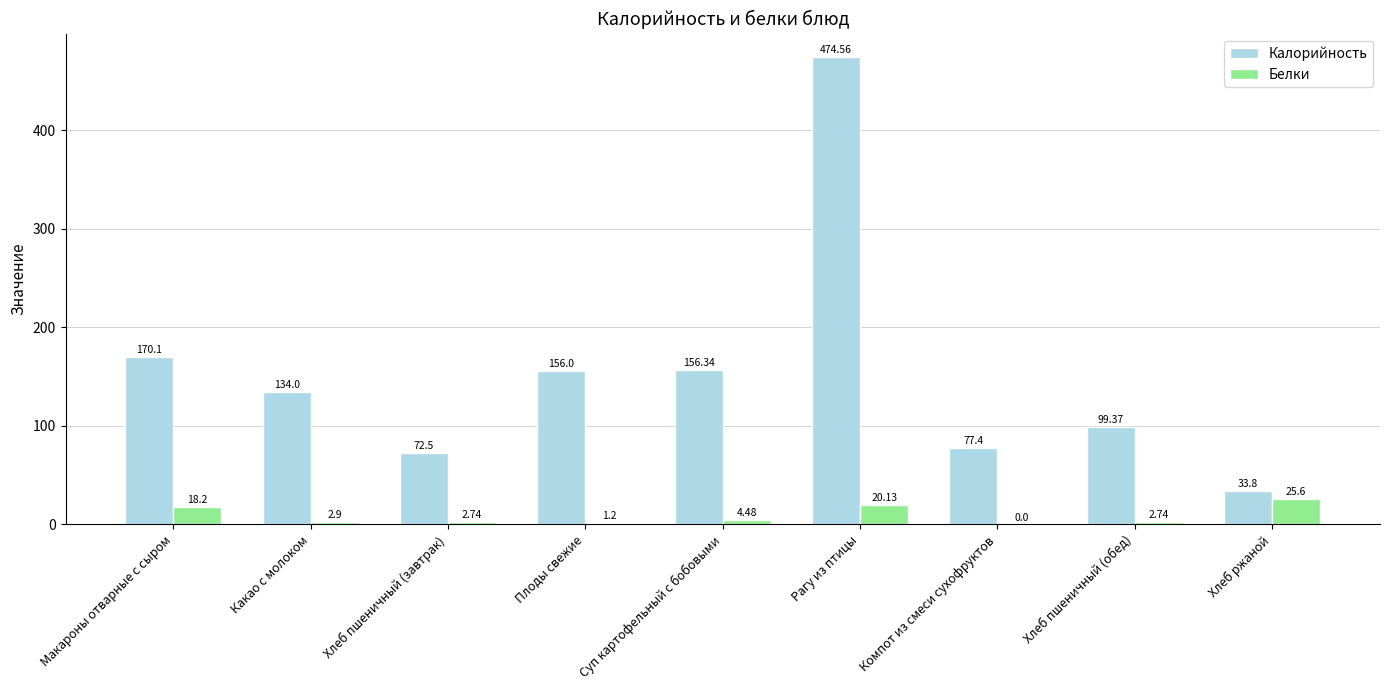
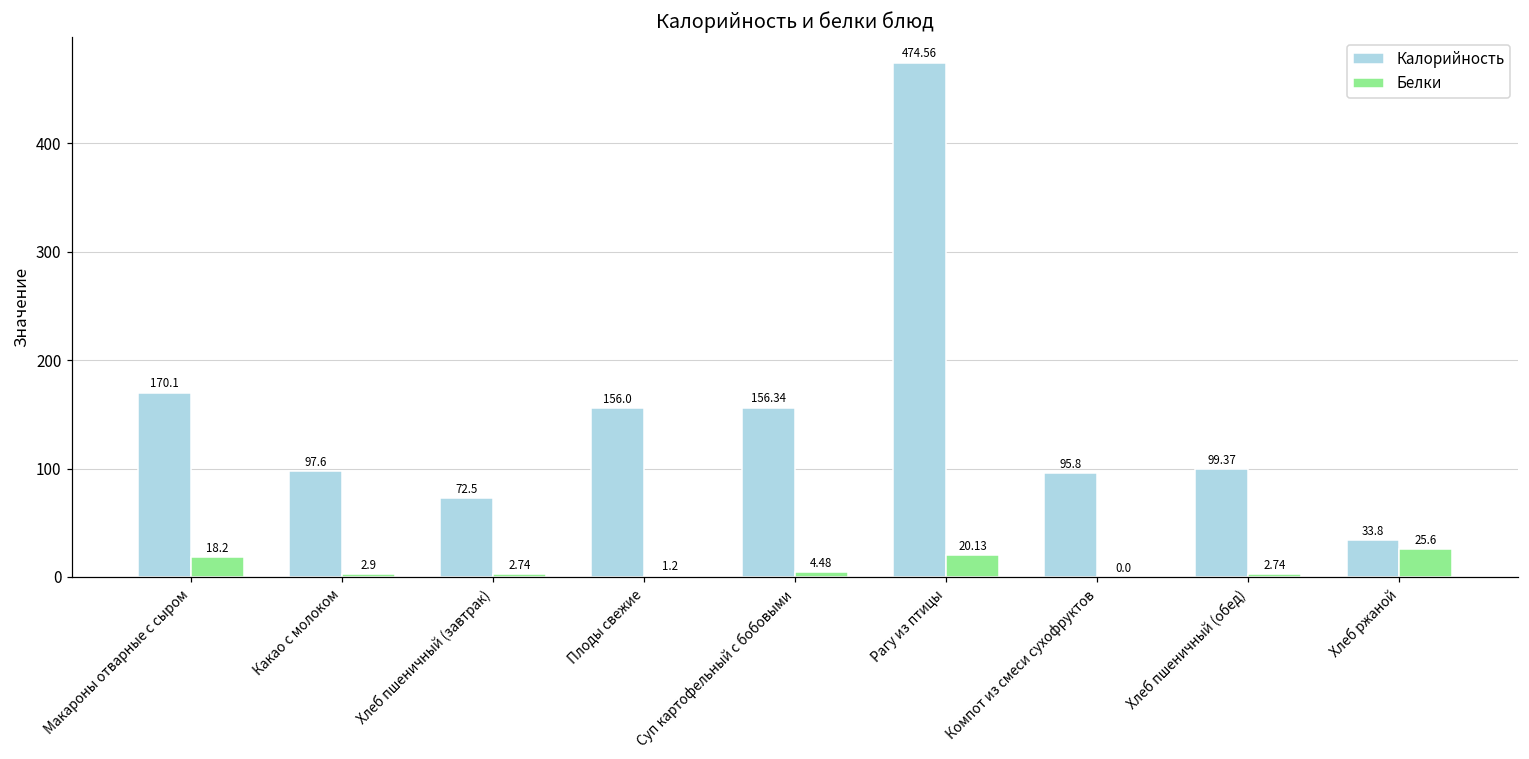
Калорийность, Какао с молоком: 134.0 -> 97.6
Калорийность, Компот из смеси сухофруктов: 77.4 -> 95.8
